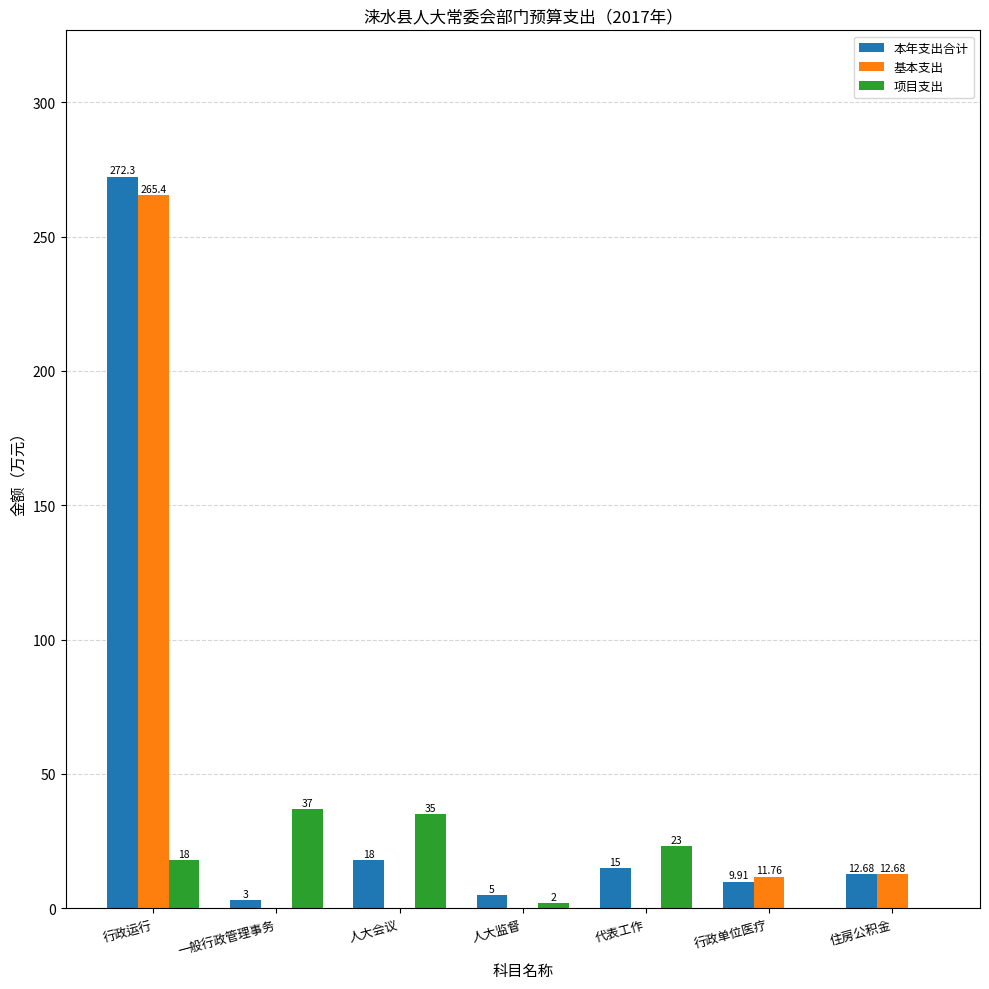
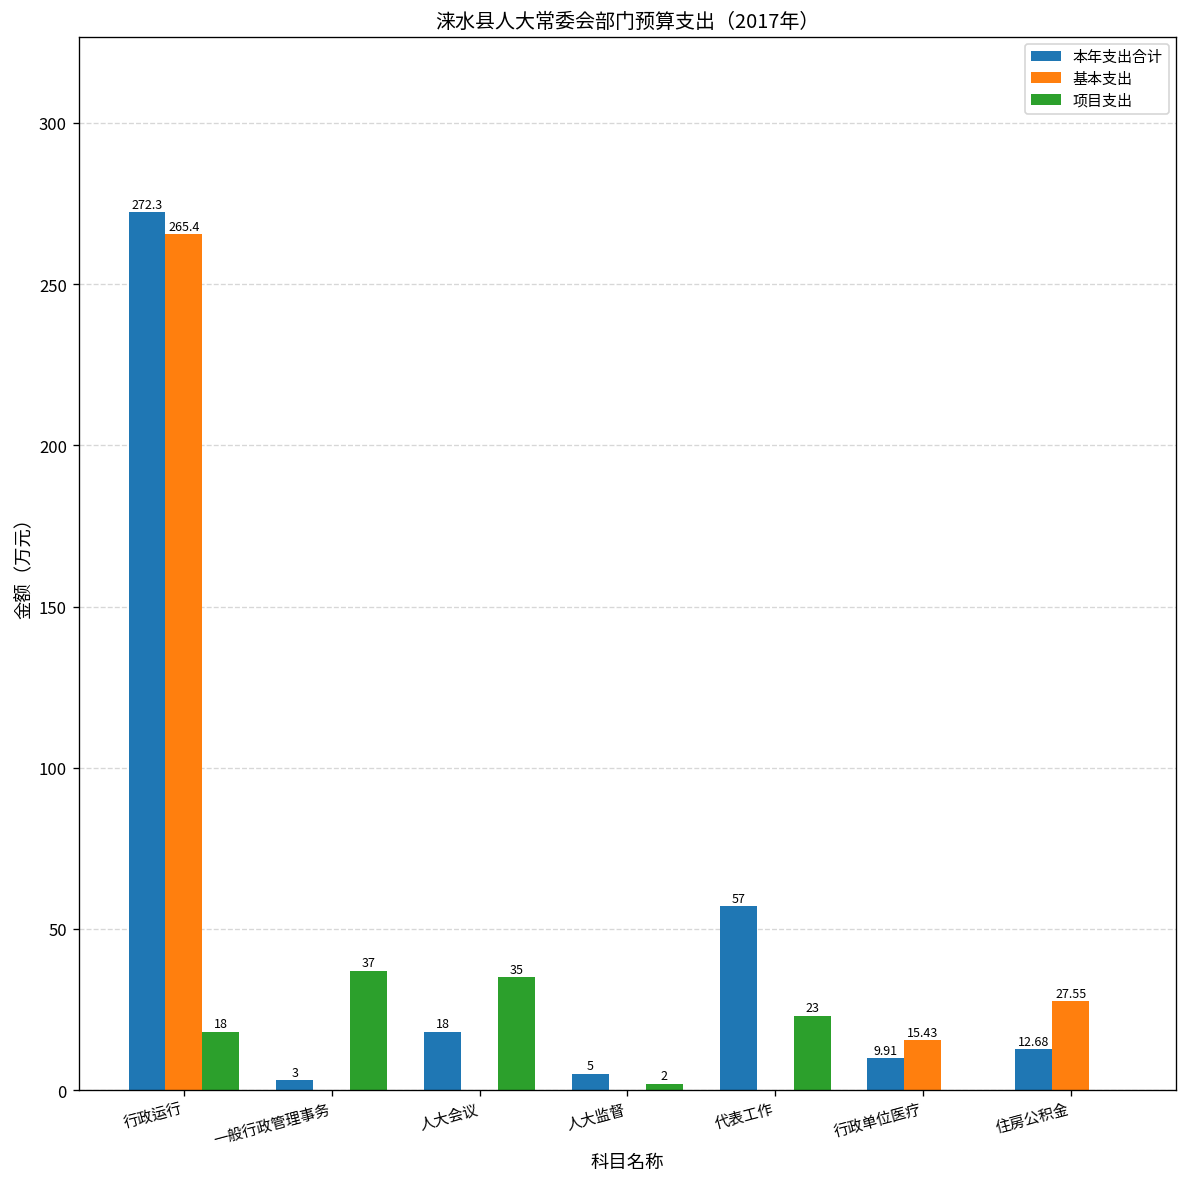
本年支出合计, 代表工作: 15 -> 57
基本支出, 行政单位医疗: 11.76 -> 15.43
基本支出, 住房公积金: 12.68 -> 27.55
